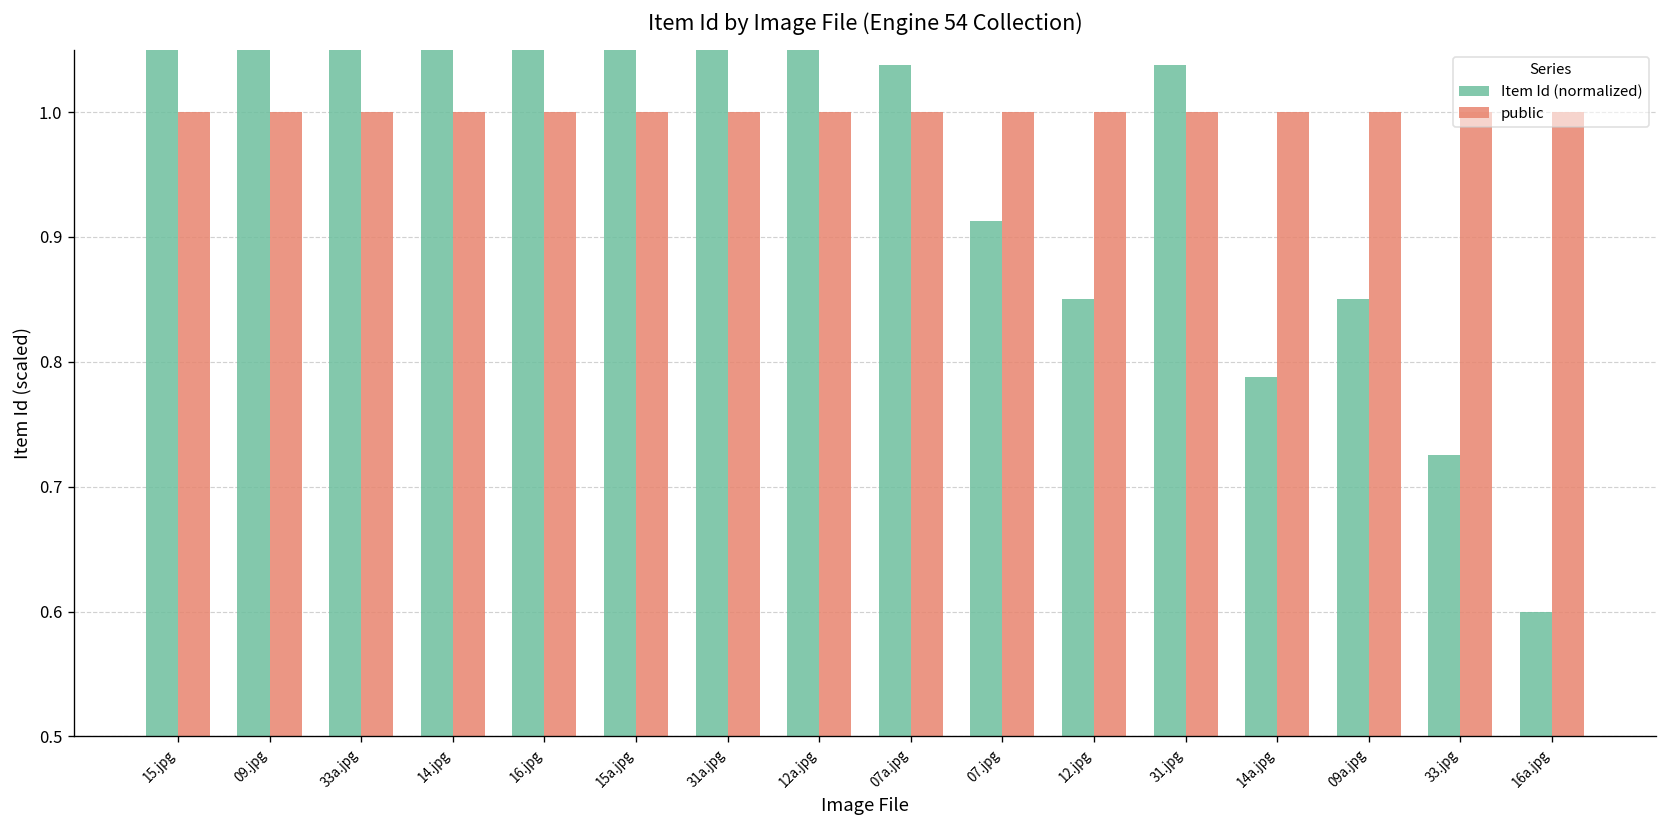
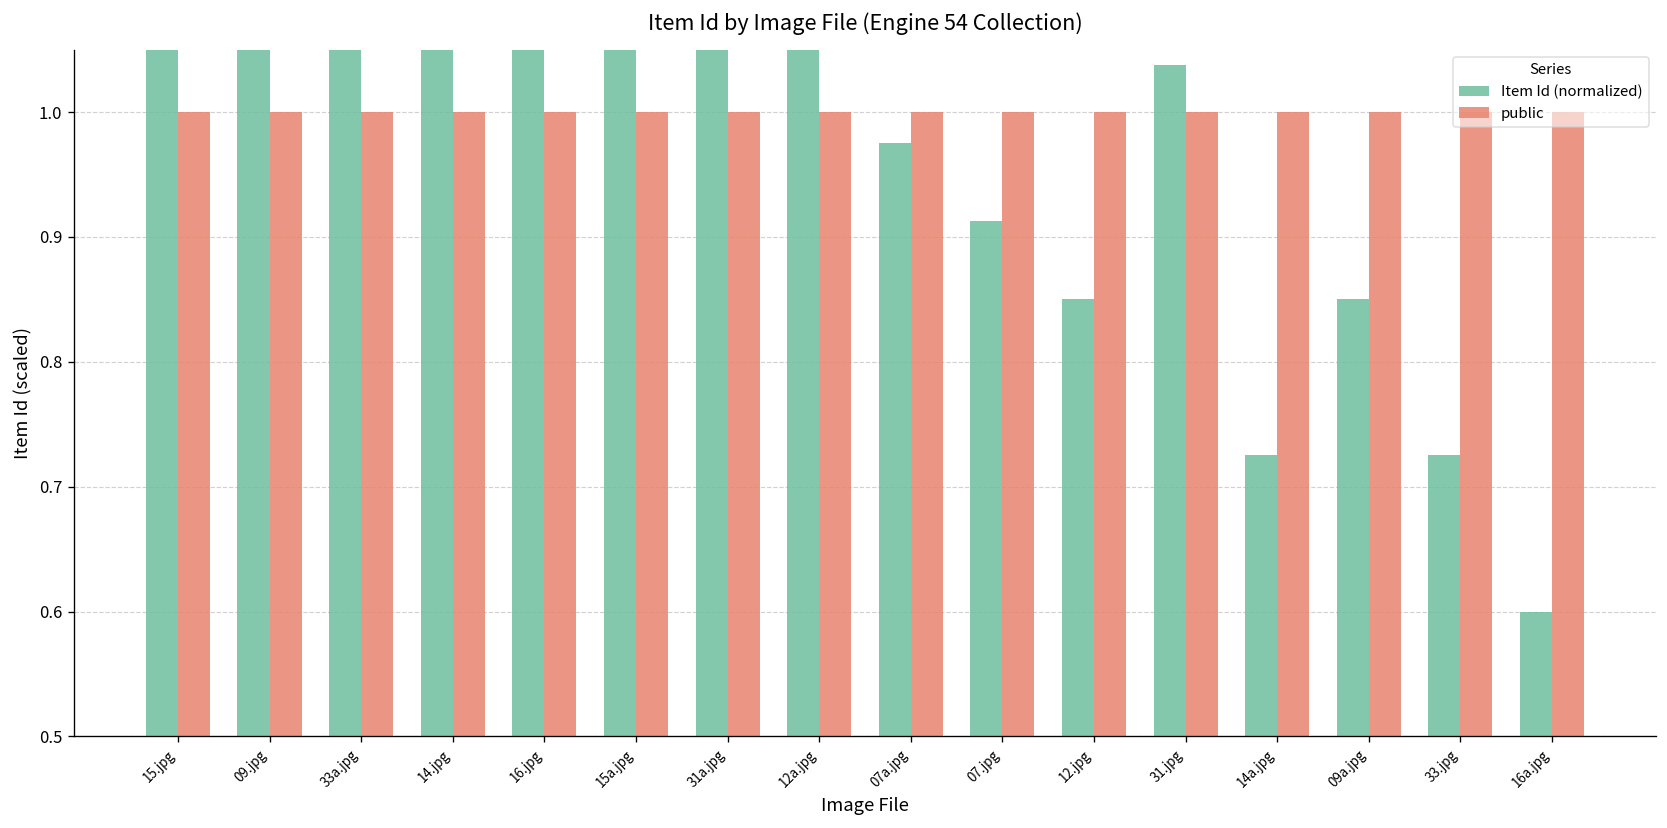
Item Id (normalized), 07a.jpg: 1.038 -> 0.975
Item Id (normalized), 14a.jpg: 0.788 -> 0.725
